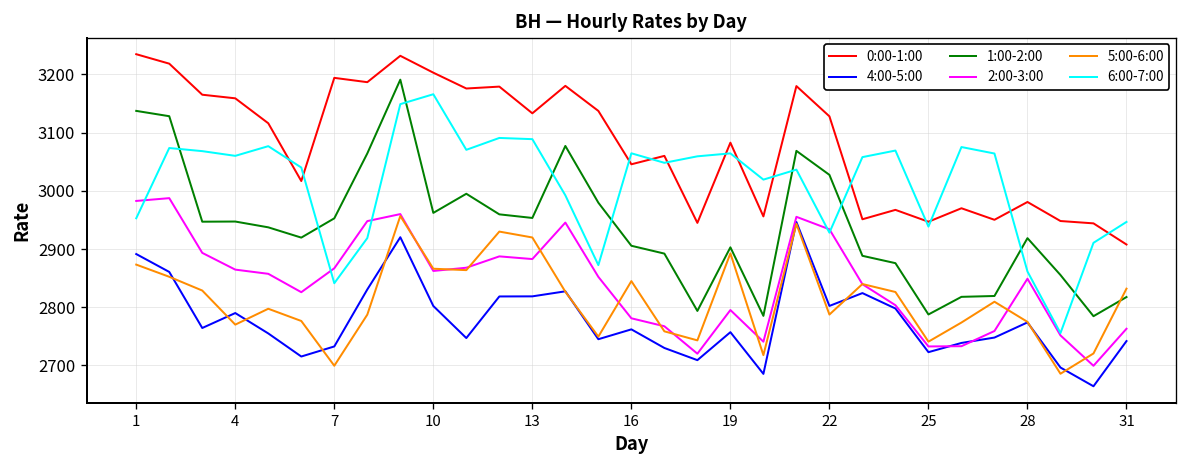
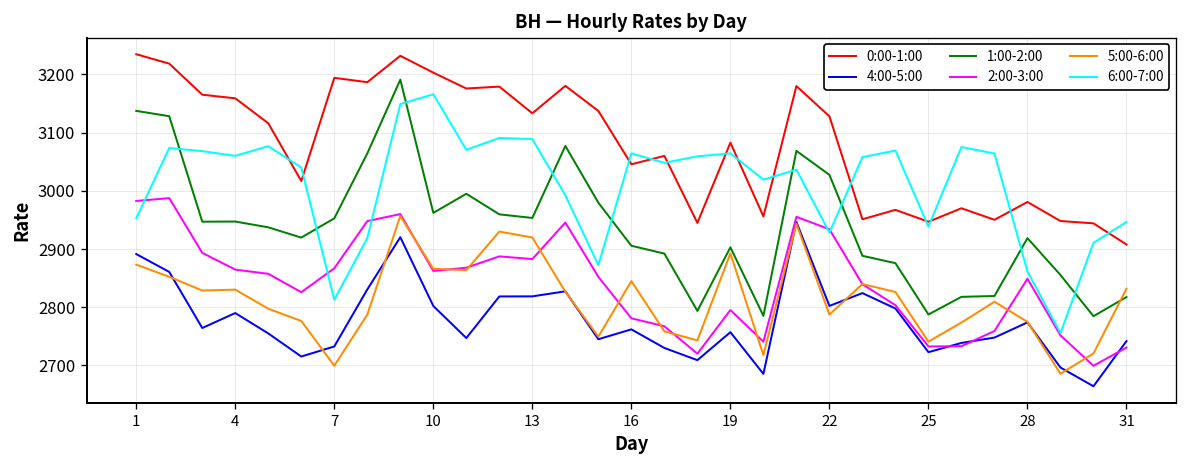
5:00-6:00, 4: 2770 -> 2830
6:00-7:00, 7: 2840 -> 2810
2:00-3:00, 31: 2760 -> 2730
